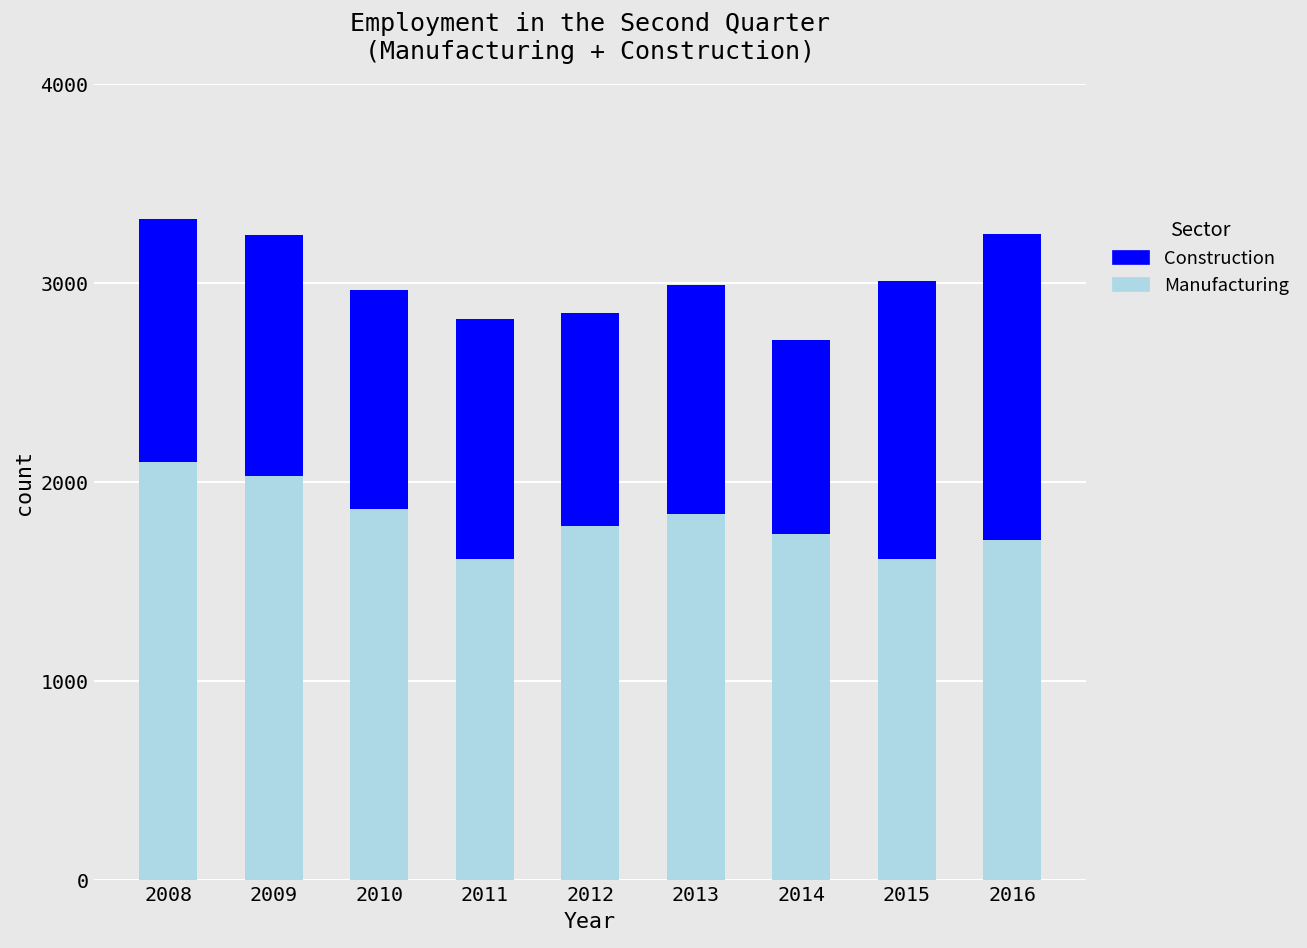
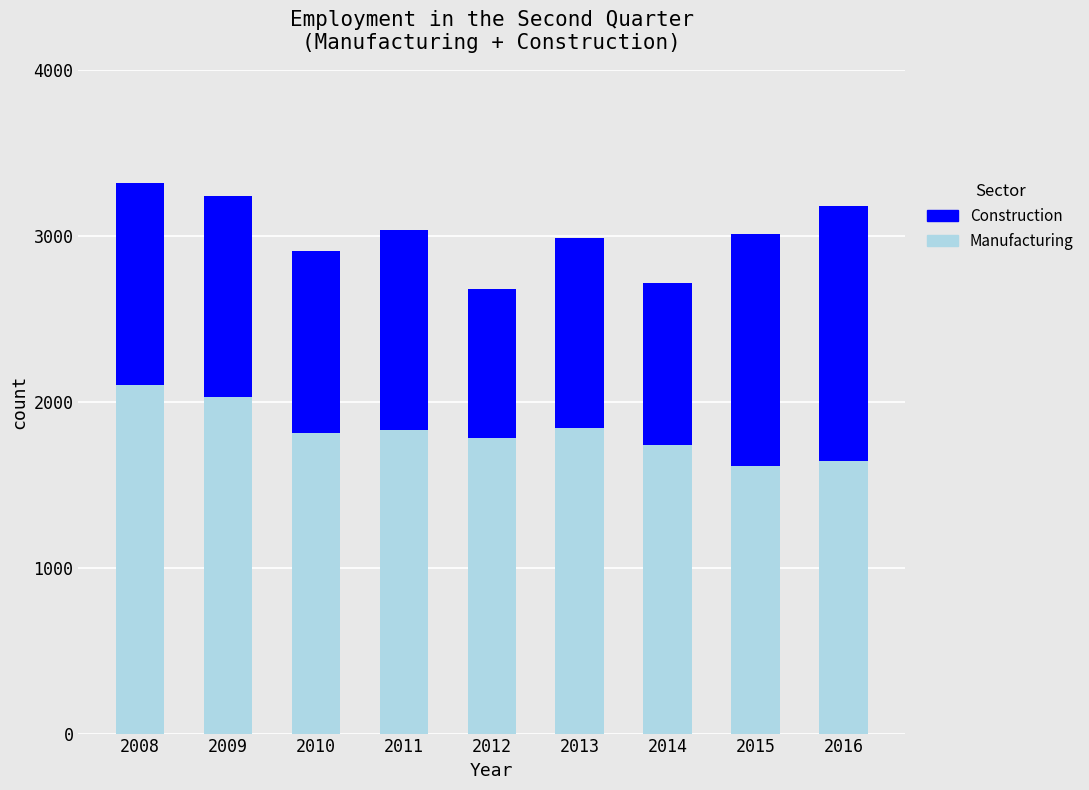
Manufacturing, 2010: 1870 -> 1810
Manufacturing, 2011: 1610 -> 1830
Construction, 2012: 1070 -> 900
Manufacturing, 2016: 1710 -> 1640
